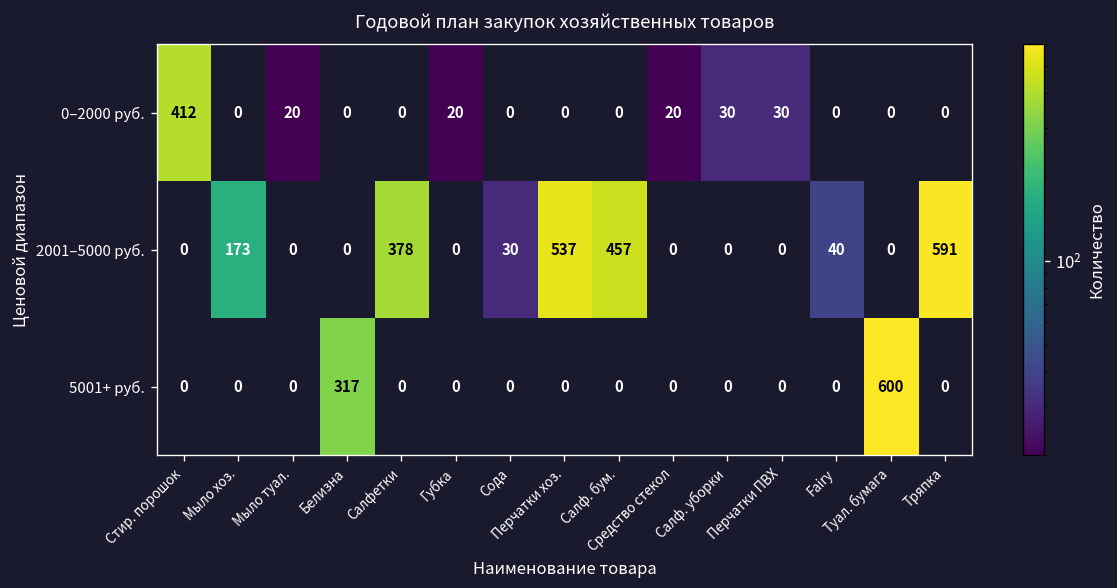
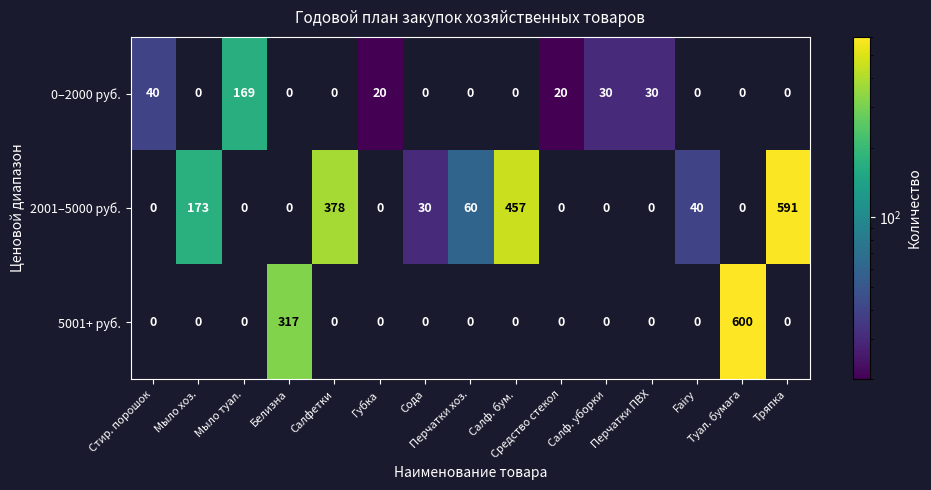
0–2000 руб., Стир. порошок: 412 -> 40
0–2000 руб., Мыло туал.: 20 -> 169
2001–5000 руб., Перчатки хоз.: 537 -> 60
